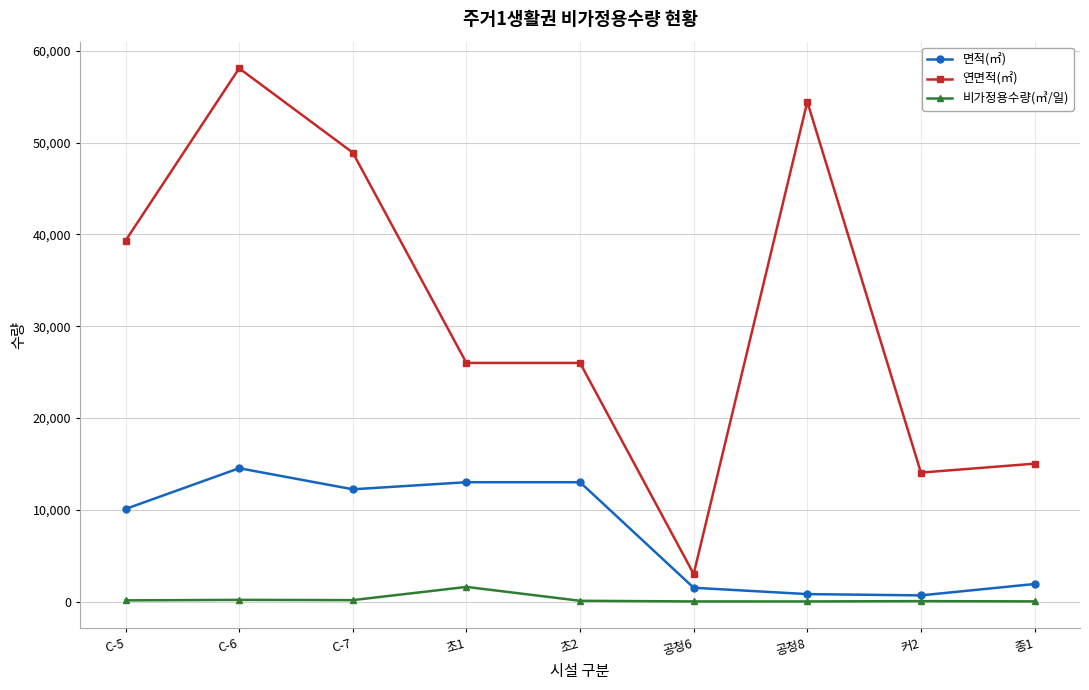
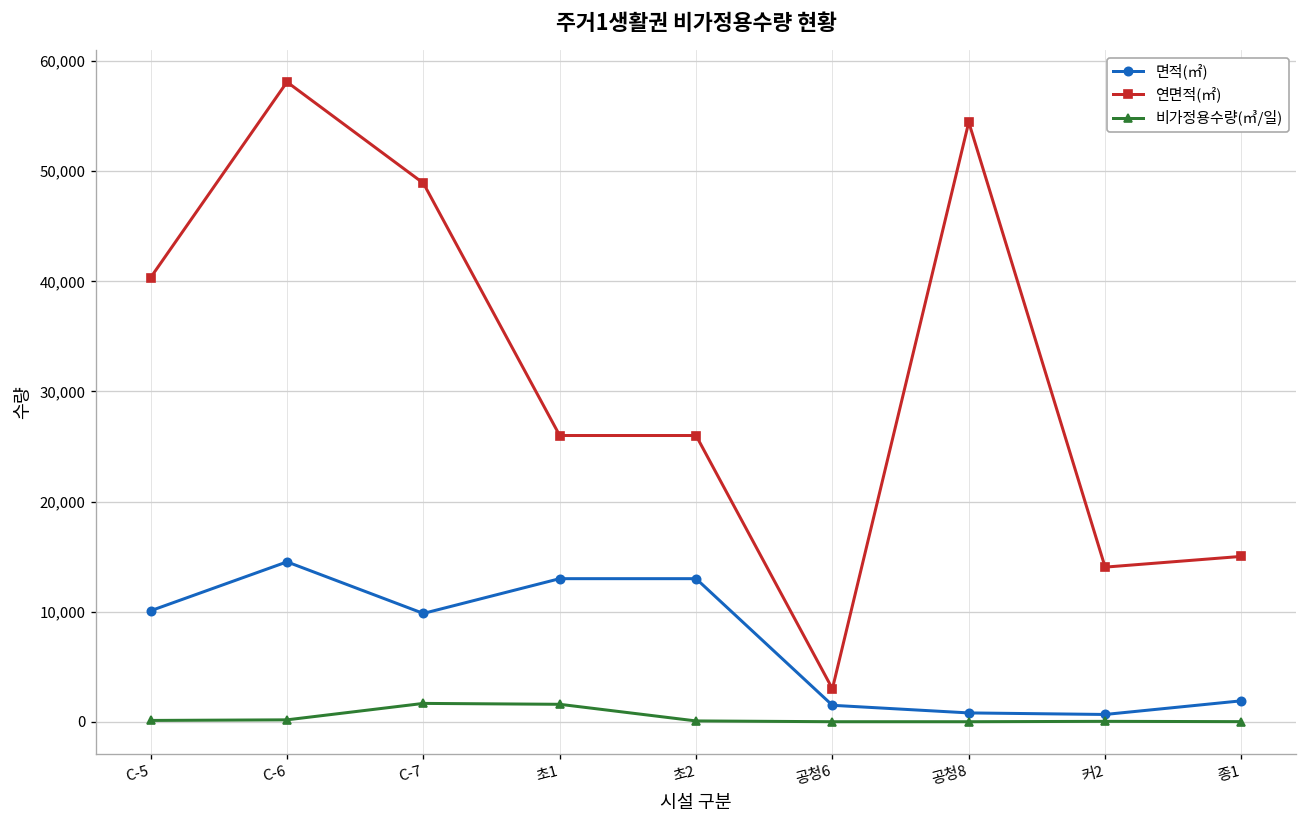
연면적(㎡), C-5: 39,000 -> 40,000
면적(㎡), C-7: 12,000 -> 10,000
비가정용수량(㎥/일), C-7: 0 -> 2,000
